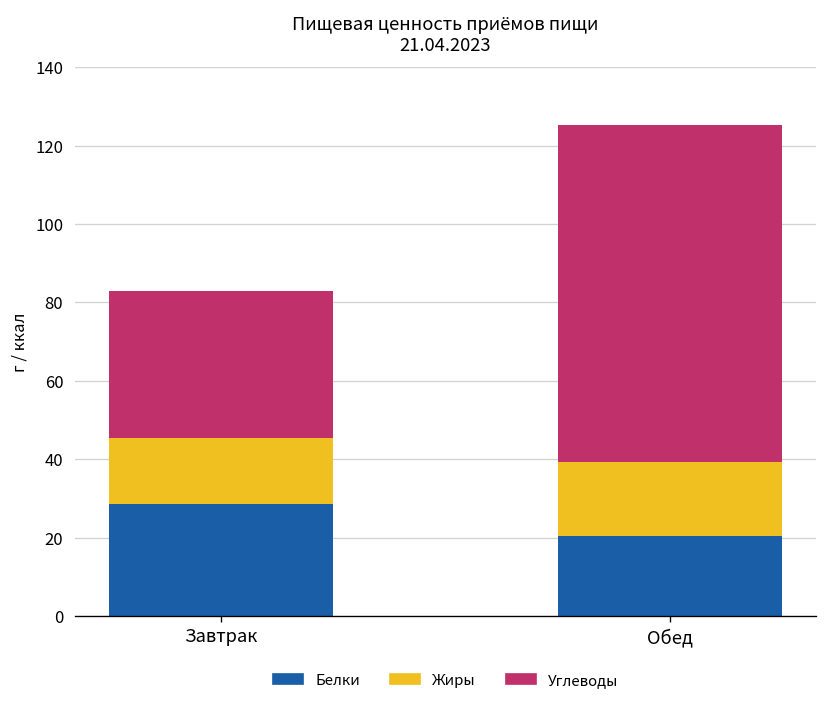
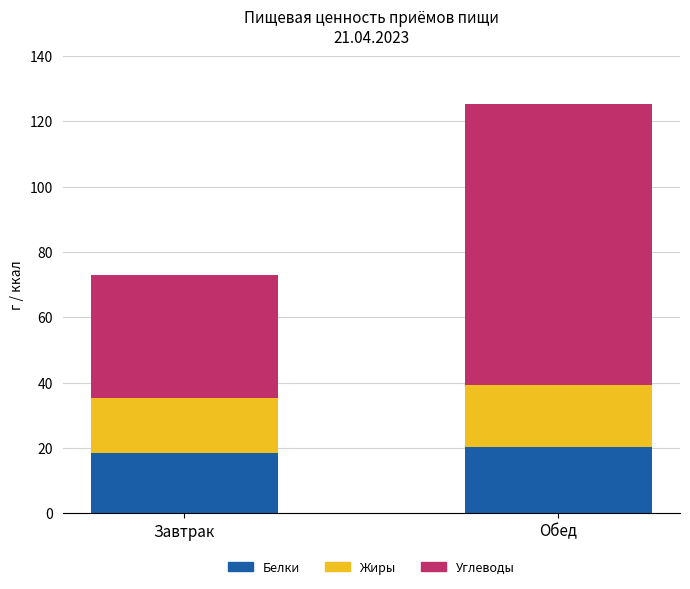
Белки, Завтрак: 29 -> 18
